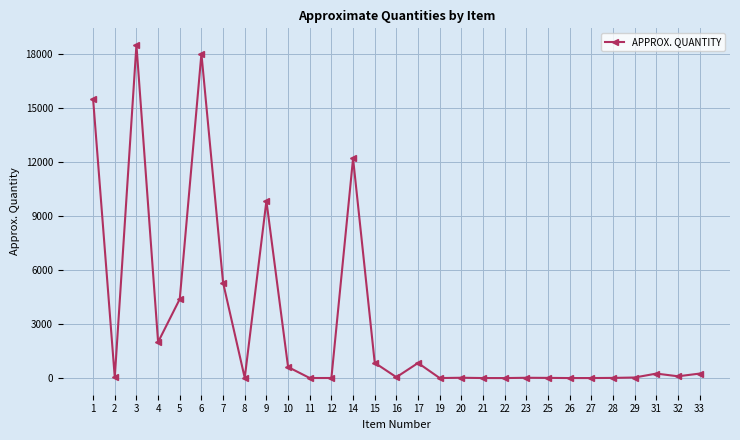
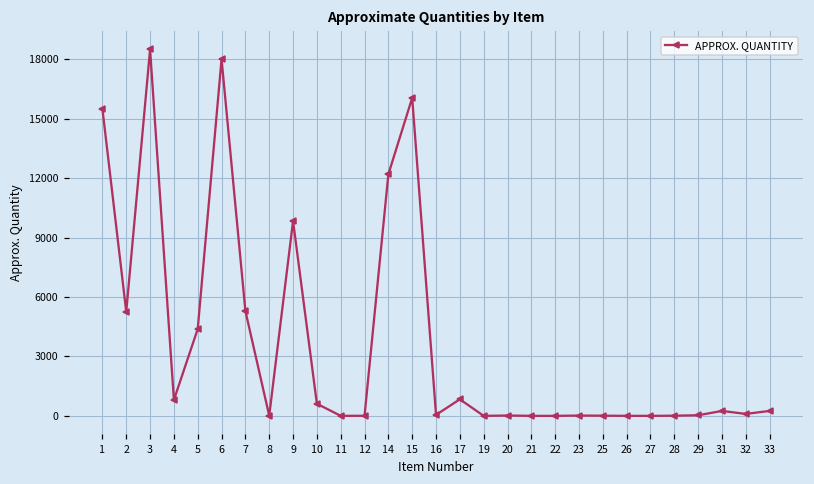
2: 0 -> 5300
4: 2000 -> 800
15: 900 -> 16100
